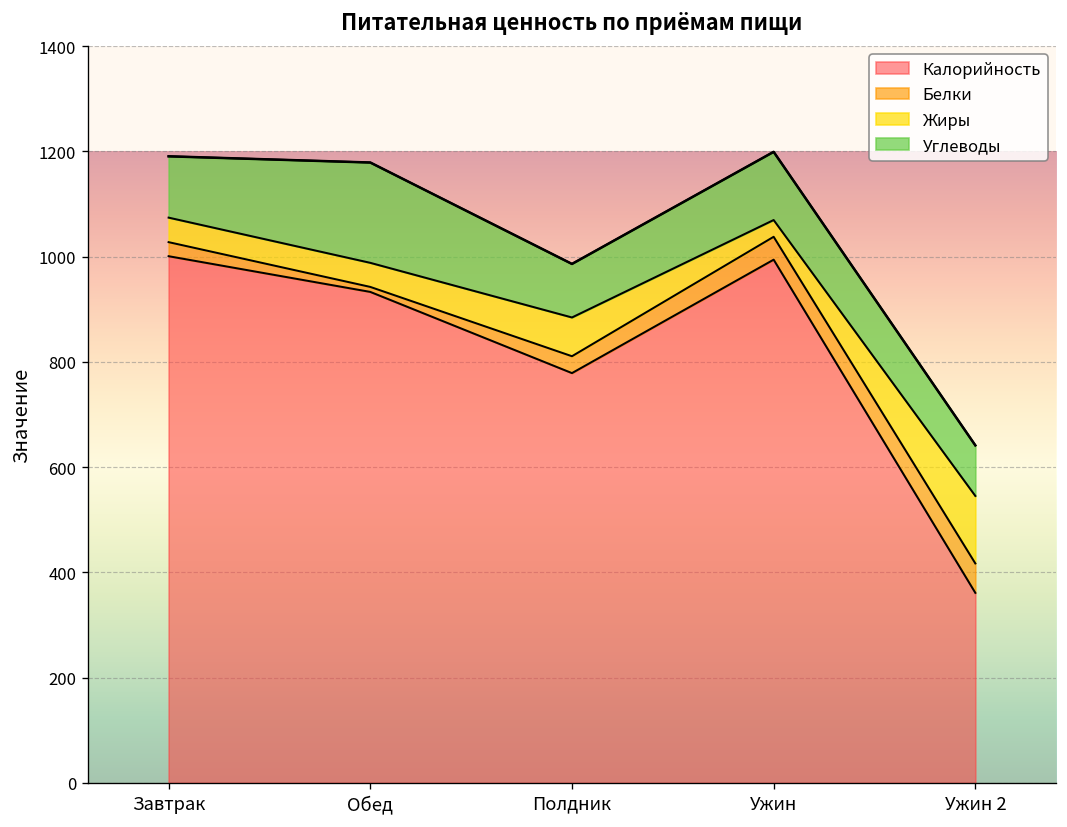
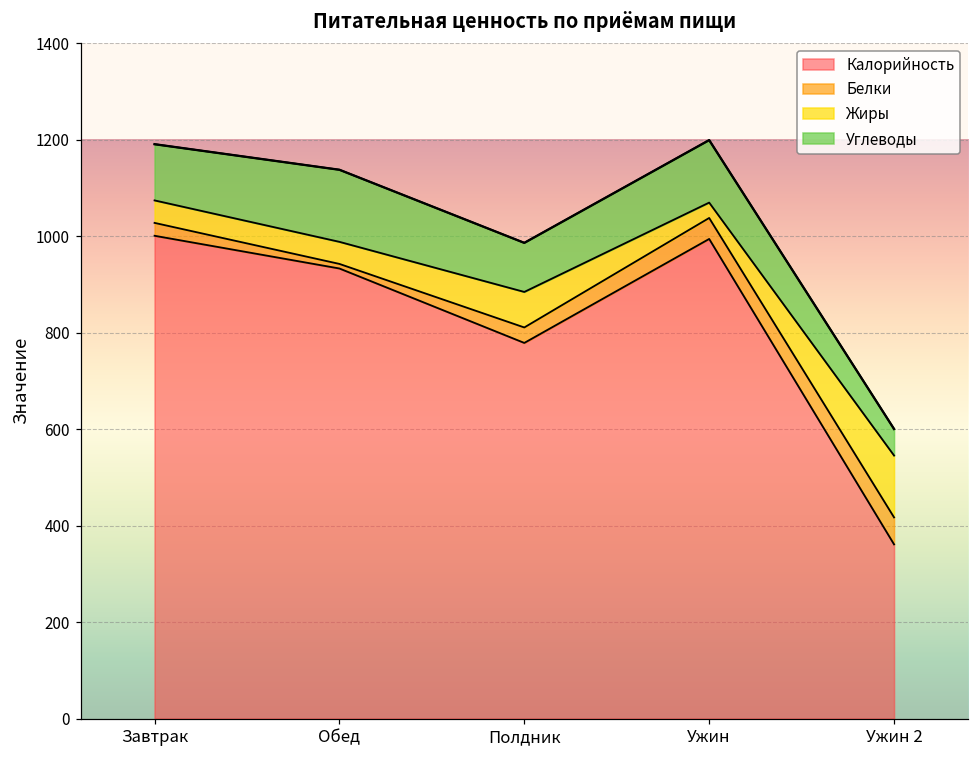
Углеводы, Обед: 190 -> 150
Углеводы, Ужин 2: 100 -> 60
